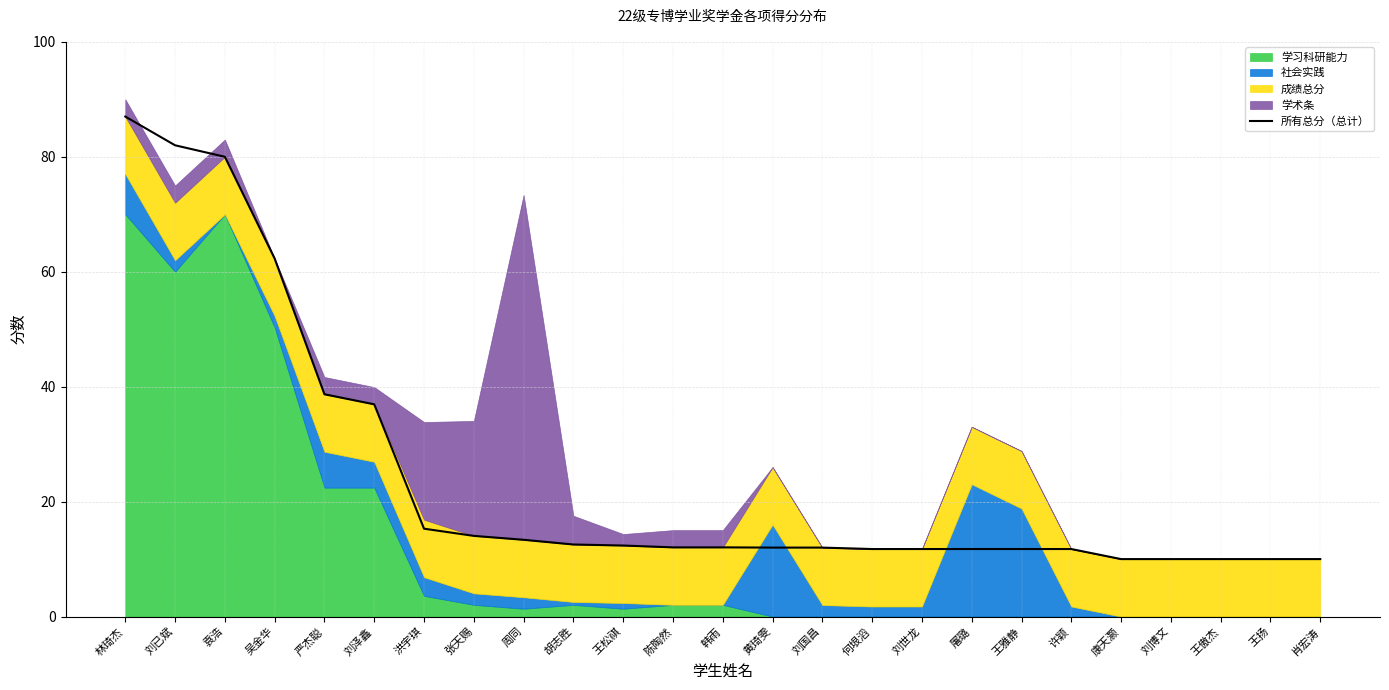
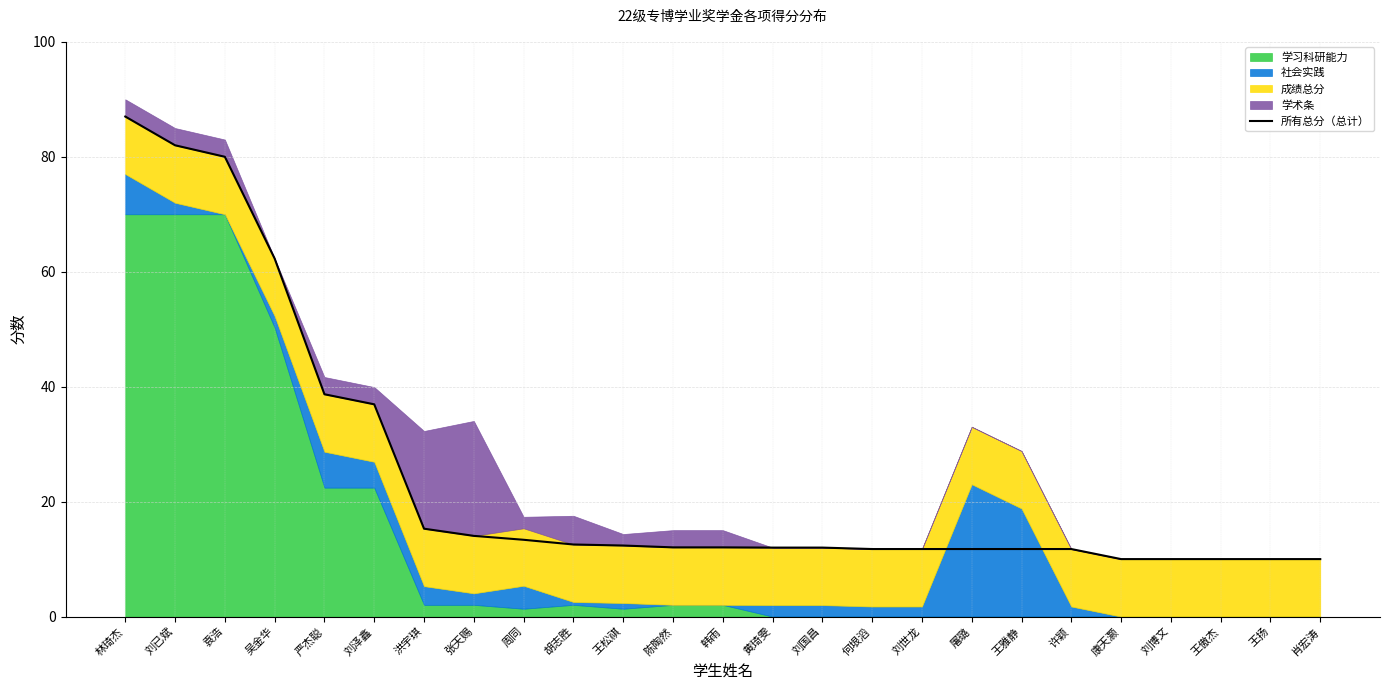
学习科研能力, 刘已斌: 60 -> 70
学习科研能力, 洪宇琪: 4 -> 2
社会实践, 周同: 2 -> 4
学术条, 周同: 60 -> 2
社会实践, 黄琦雯: 16 -> 2
